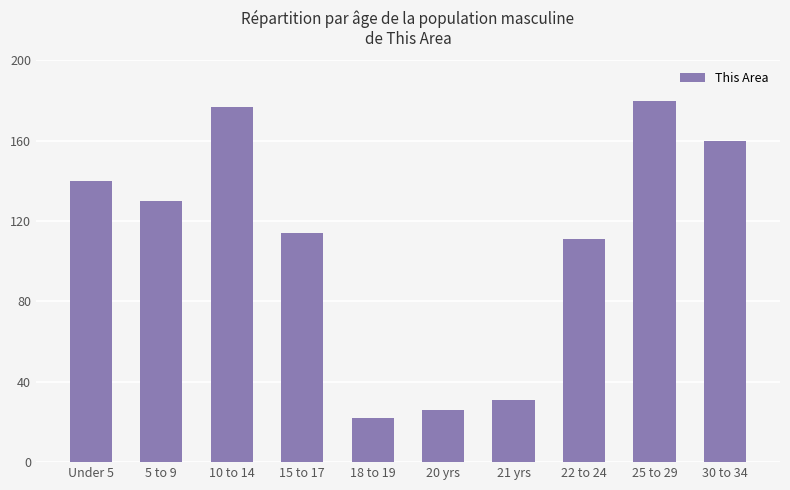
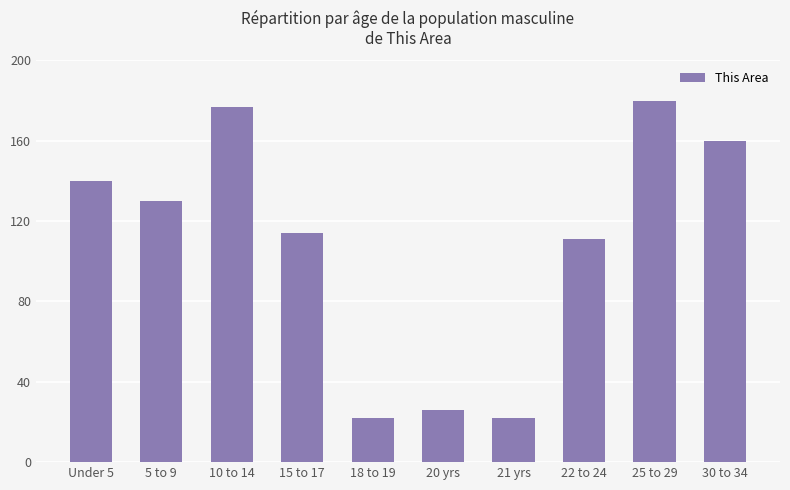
21 yrs: 31 -> 22
